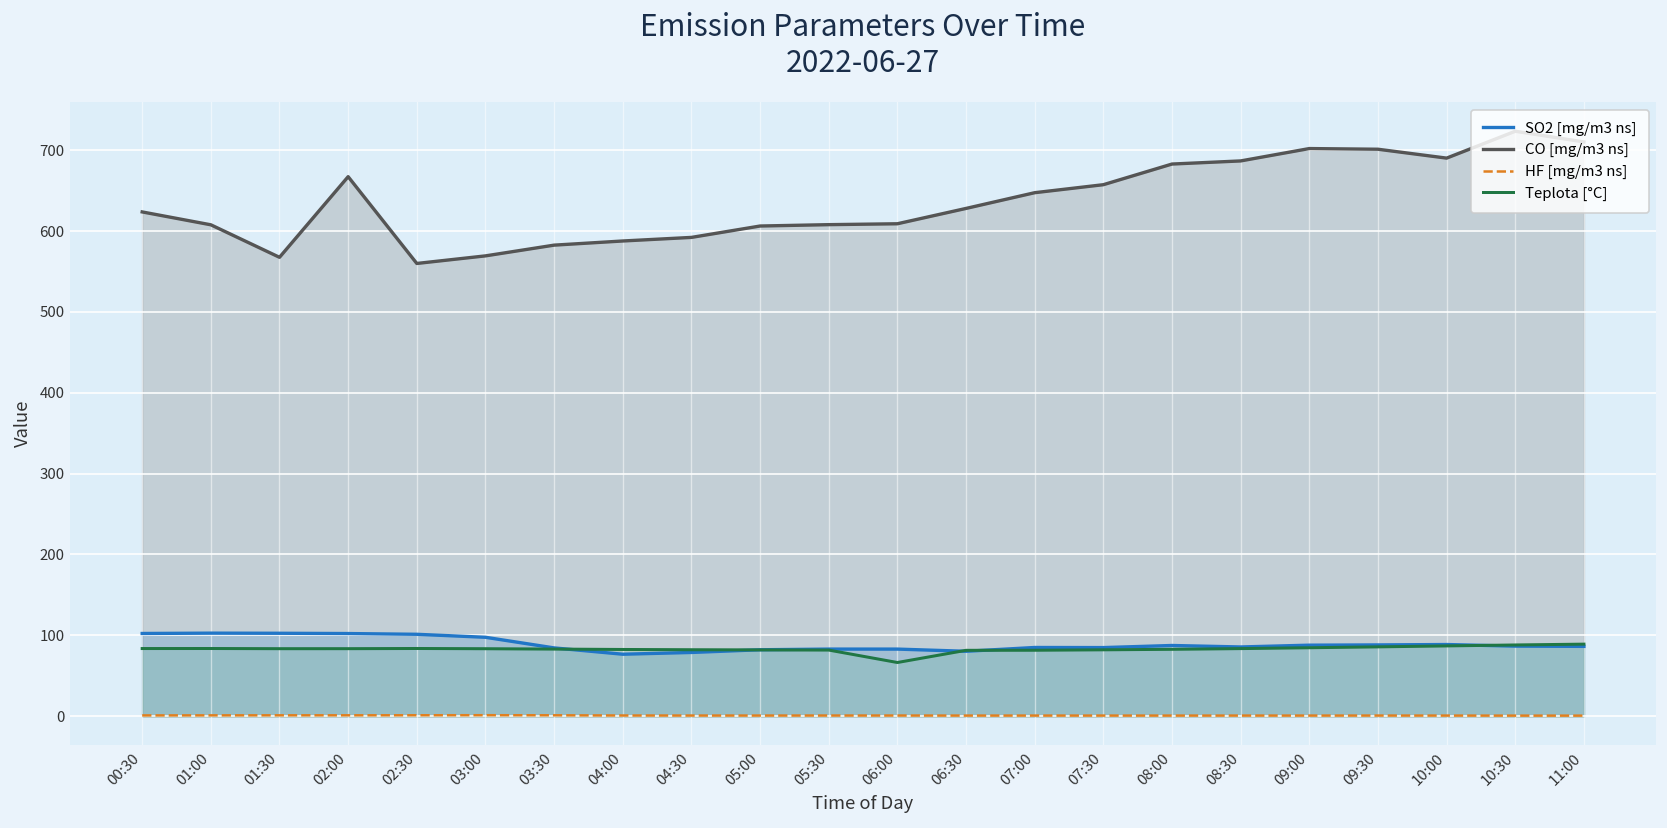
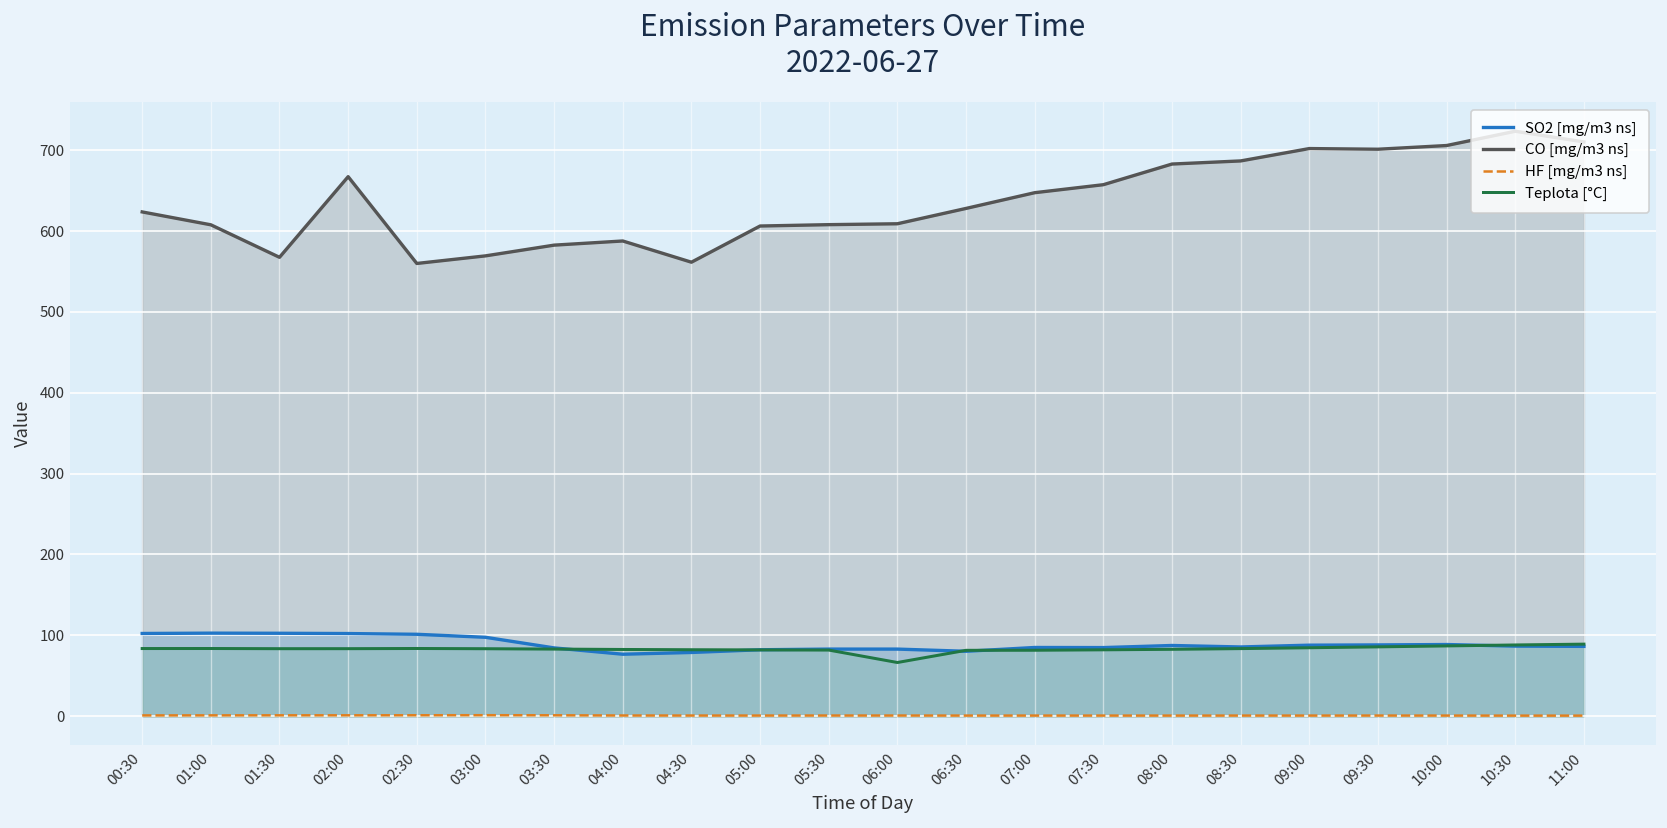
CO [mg/m3 ns], 04:30: 590 -> 560
CO [mg/m3 ns], 10:00: 690 -> 710
